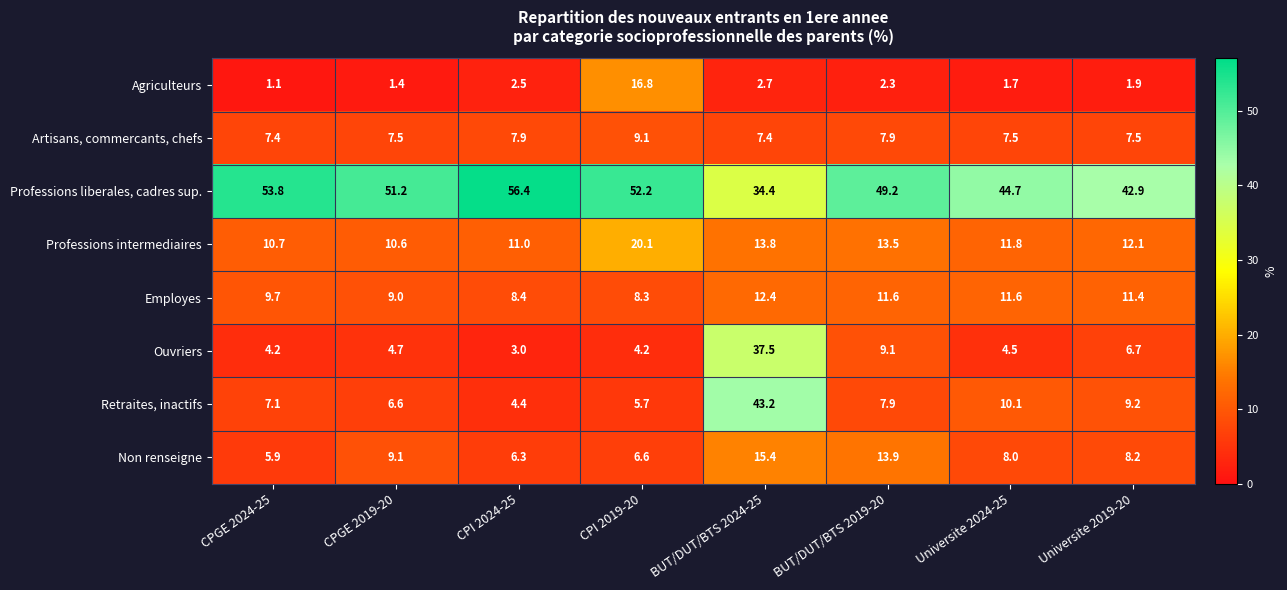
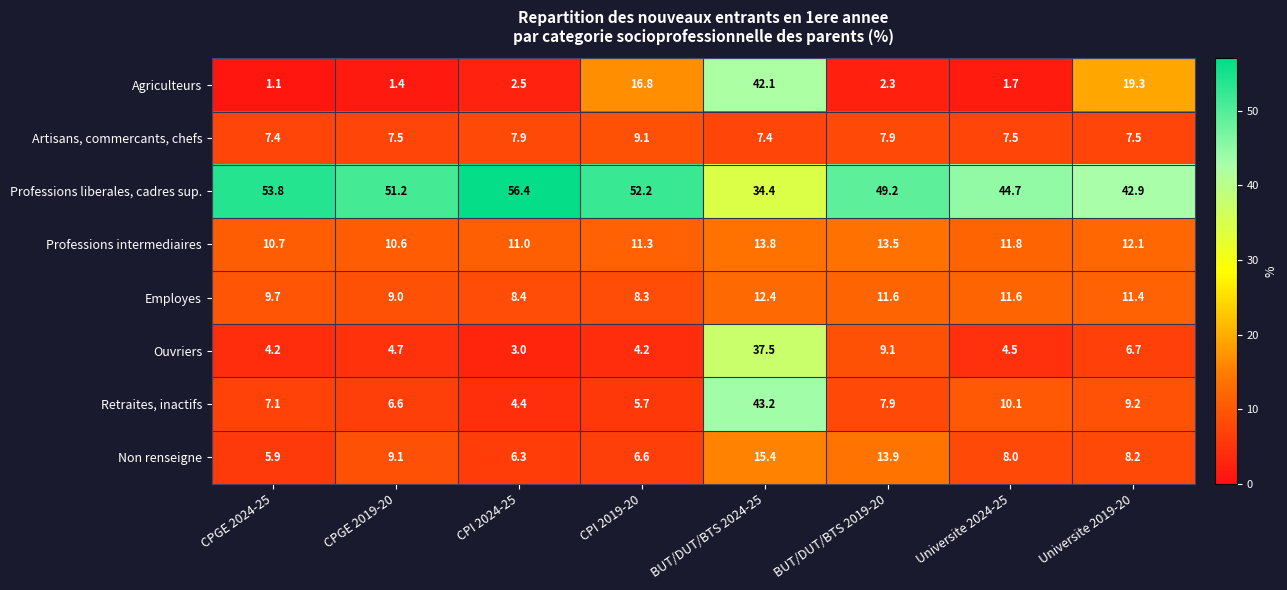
Agriculteurs, BUT/DUT/BTS 2024-25: 2.7 -> 42.1
Agriculteurs, Universite 2019-20: 1.9 -> 19.3
Professions intermediaires, CPI 2019-20: 20.1 -> 11.3
